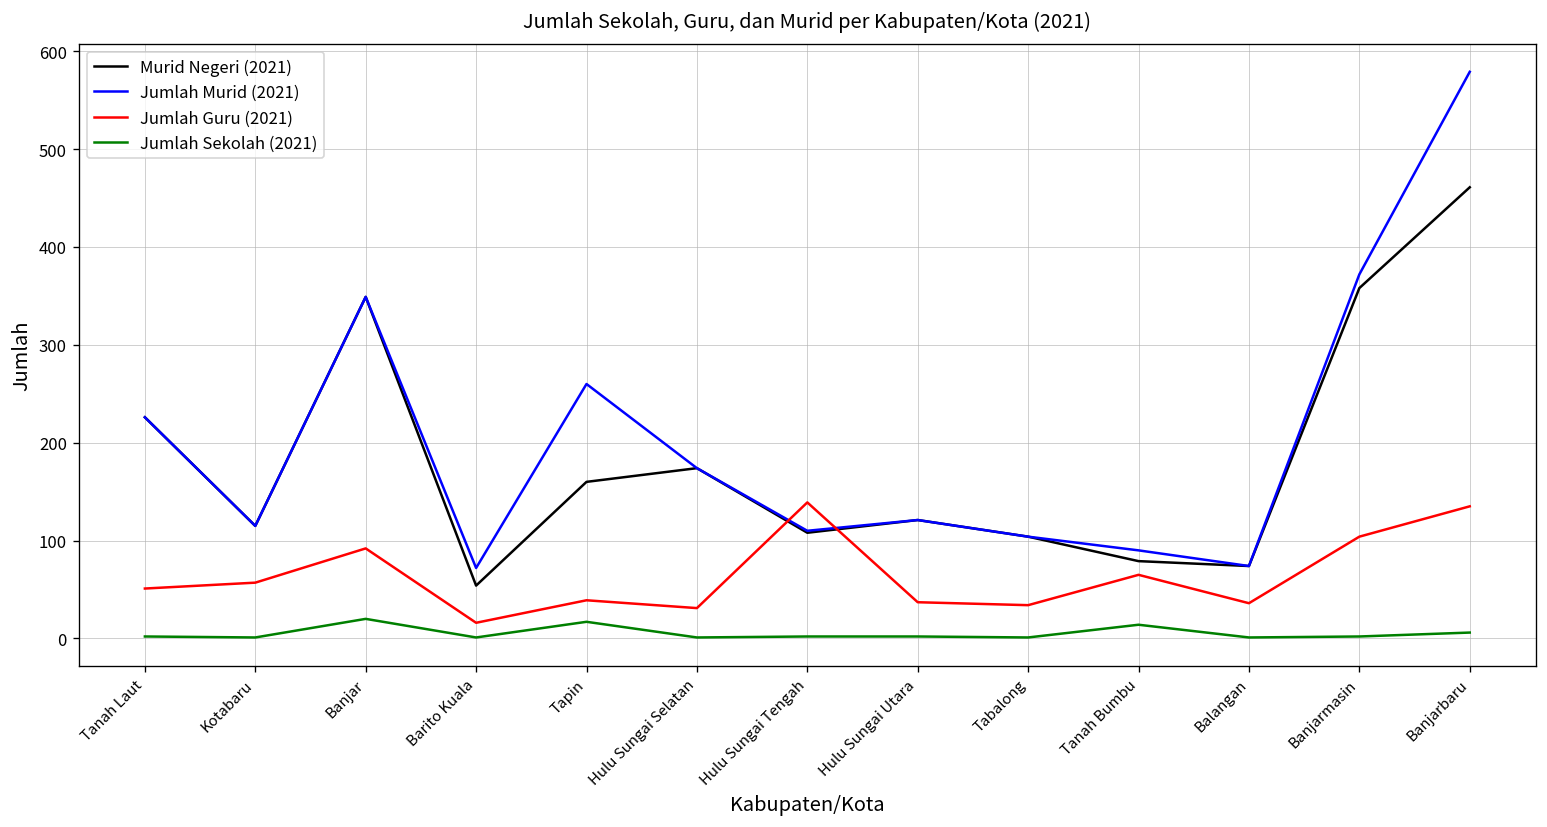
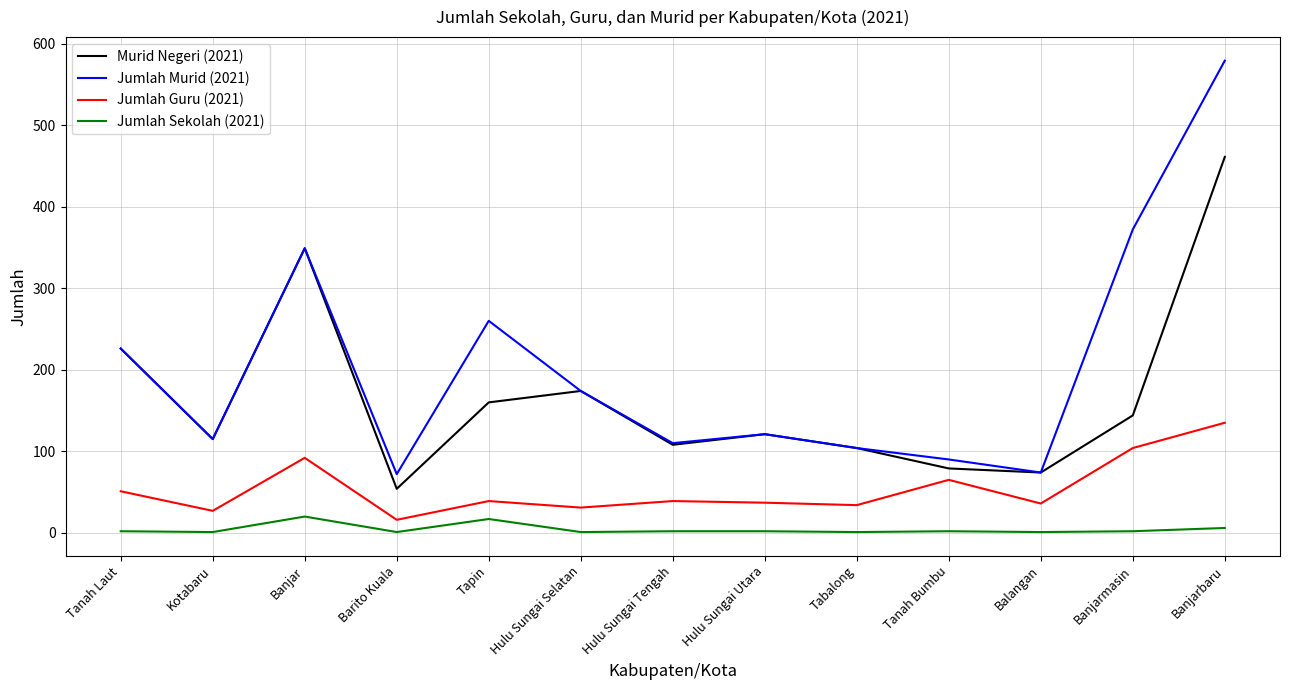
Jumlah Guru (2021), Kotabaru: 60 -> 30
Jumlah Guru (2021), Hulu Sungai Tengah: 140 -> 40
Jumlah Sekolah (2021), Tanah Bumbu: 10 -> 0
Murid Negeri (2021), Banjarmasin: 360 -> 140
